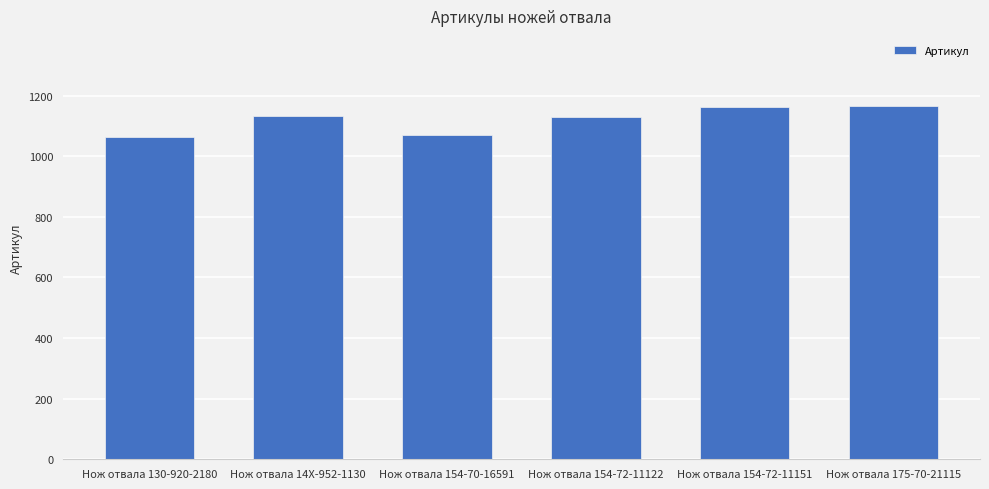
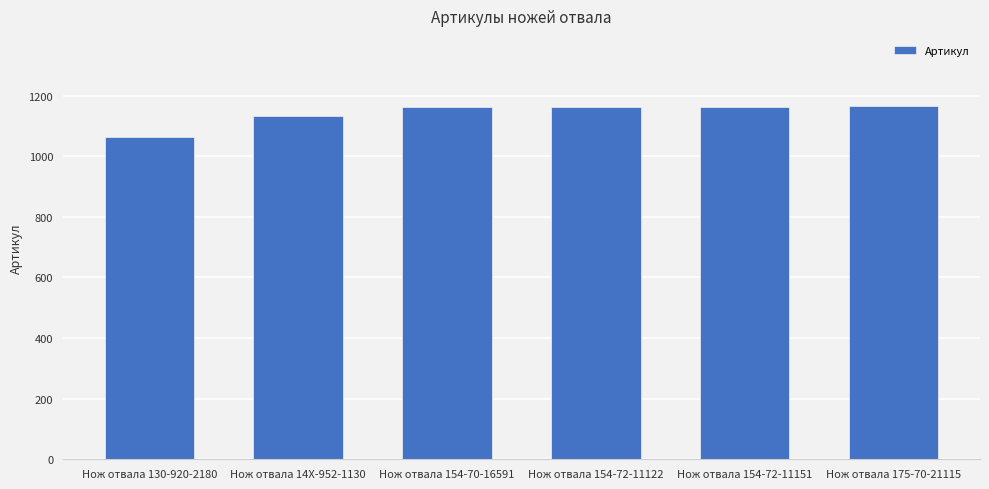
Нож отвала 154-70-16591: 1070 -> 1160
Нож отвала 154-72-11122: 1130 -> 1160
